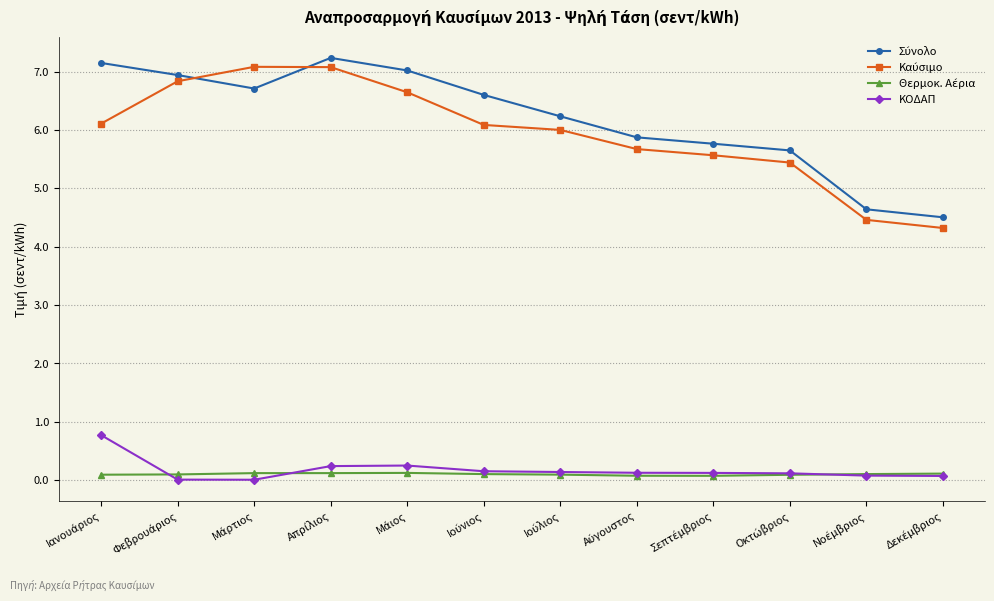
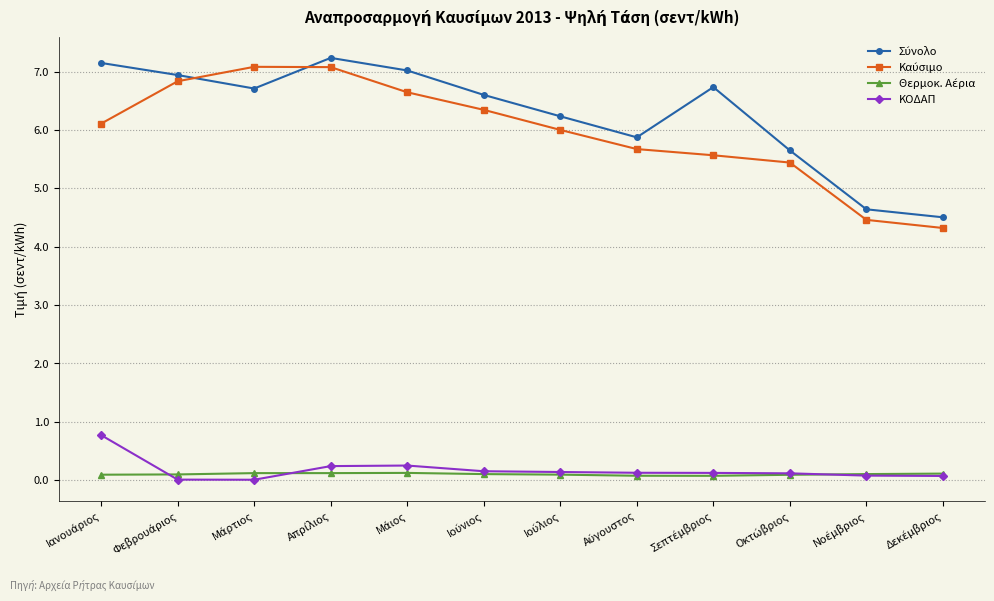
Καύσιμο, Ιούνιος: 6.1 -> 6.3
Σύνολο, Σεπτέμβριος: 5.8 -> 6.7
